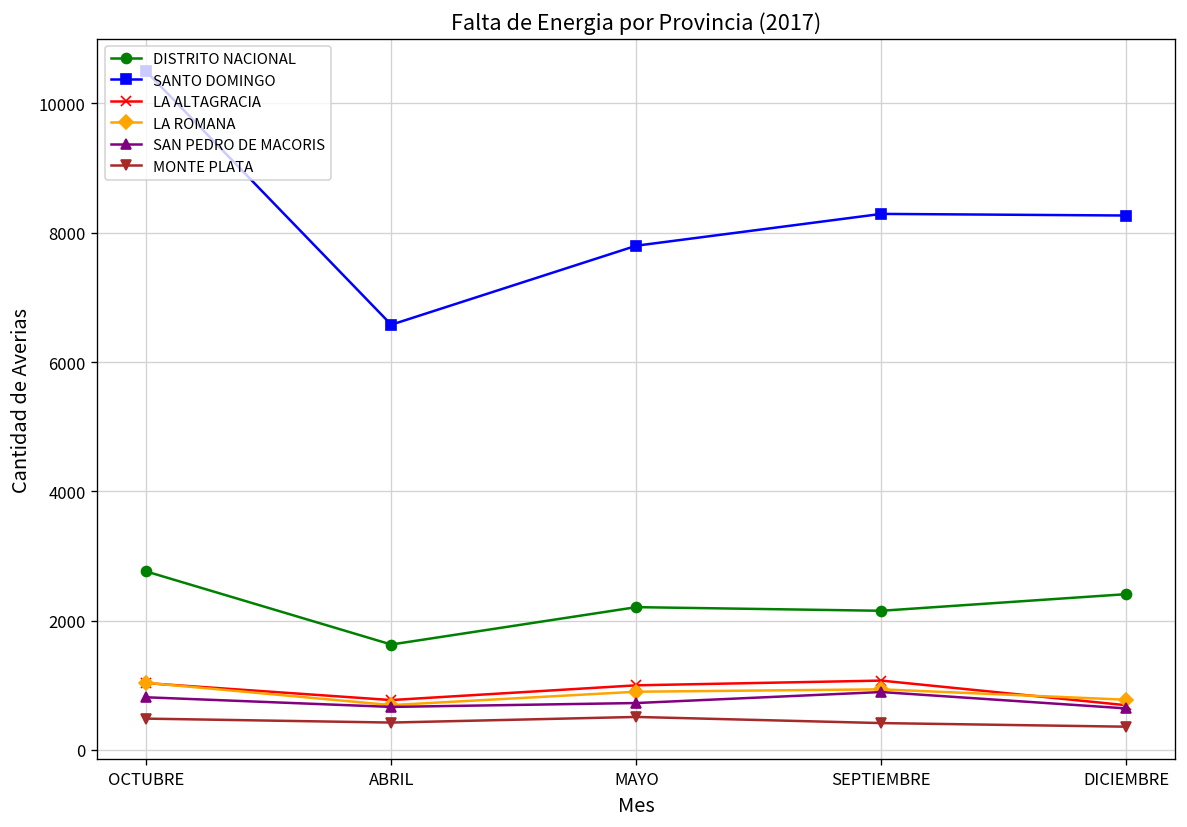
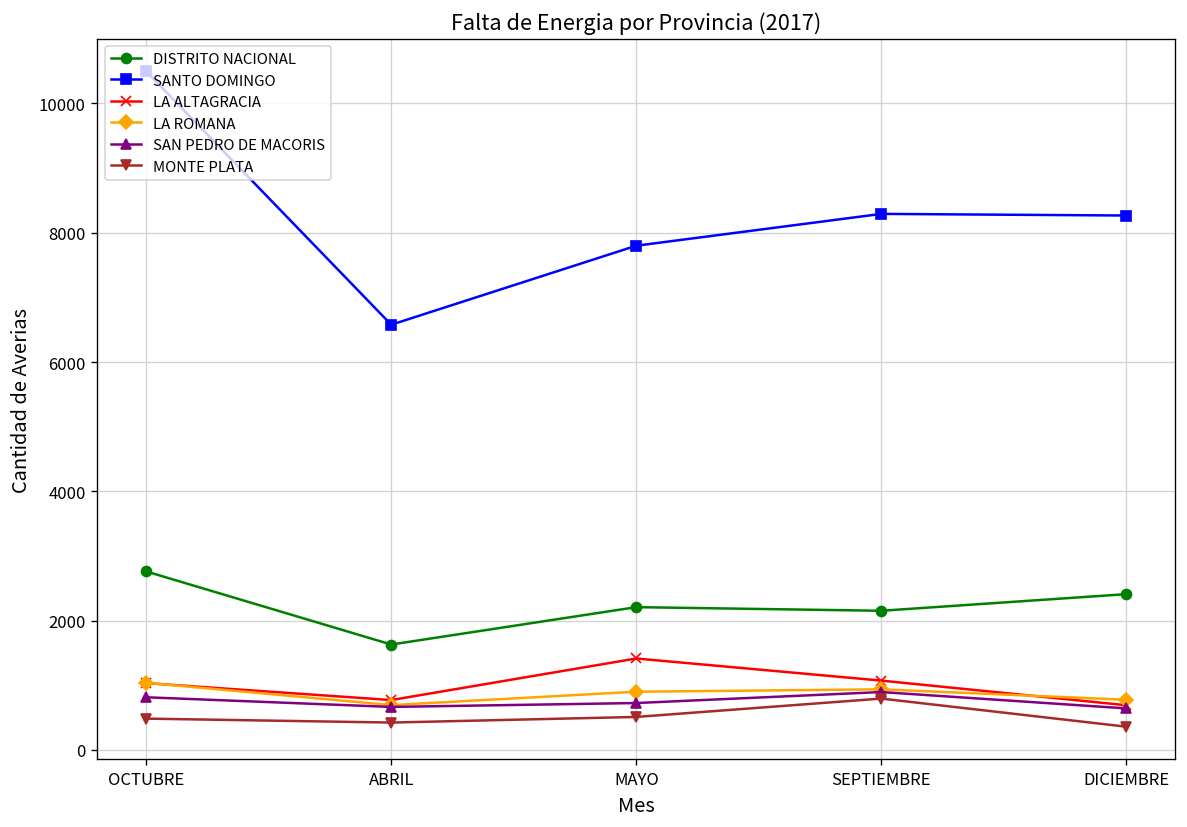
LA ALTAGRACIA, MAYO: 1000 -> 1400
MONTE PLATA, SEPTIEMBRE: 400 -> 800
